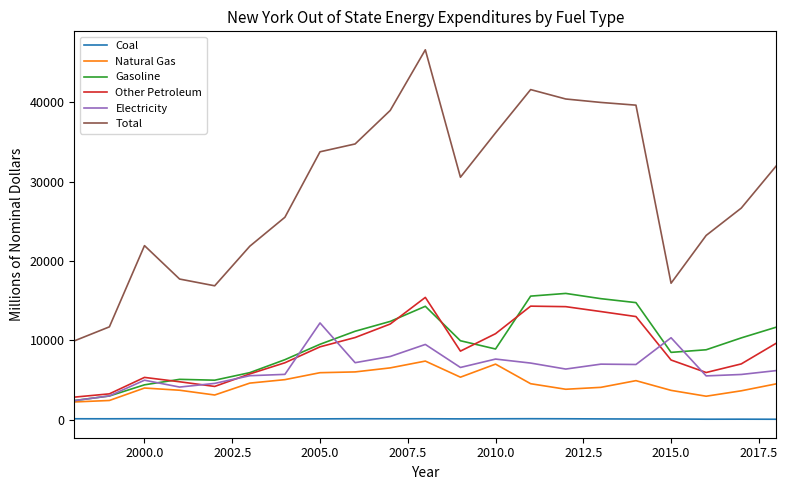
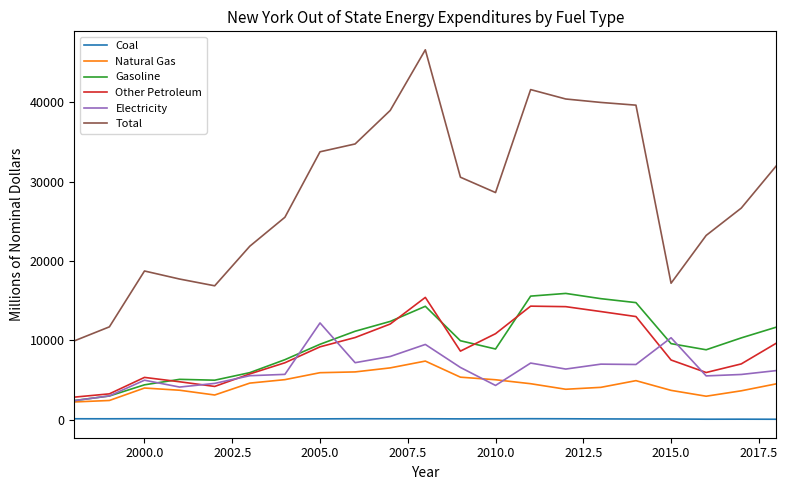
Total, 2000.0: 22000 -> 19000
Natural Gas, 2010.0: 7000 -> 5000
Electricity, 2010.0: 8000 -> 4000
Total, 2010.0: 36000 -> 29000
Gasoline, 2015.0: 8000 -> 10000
